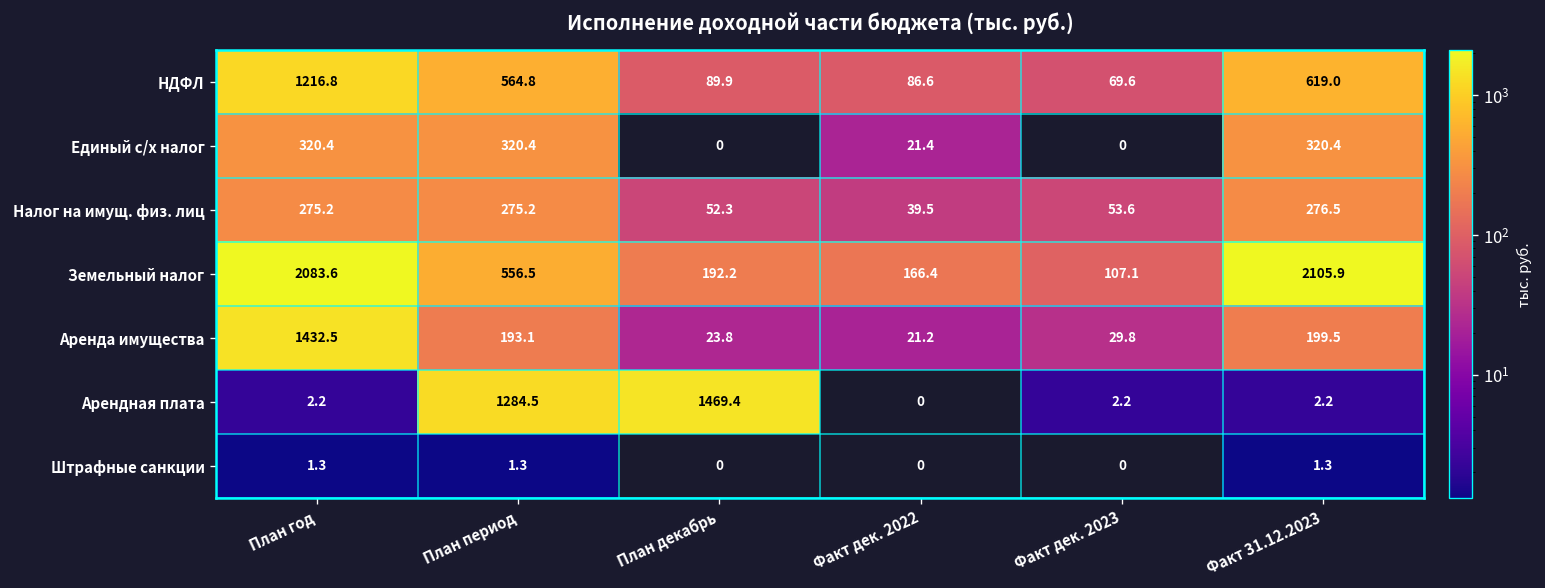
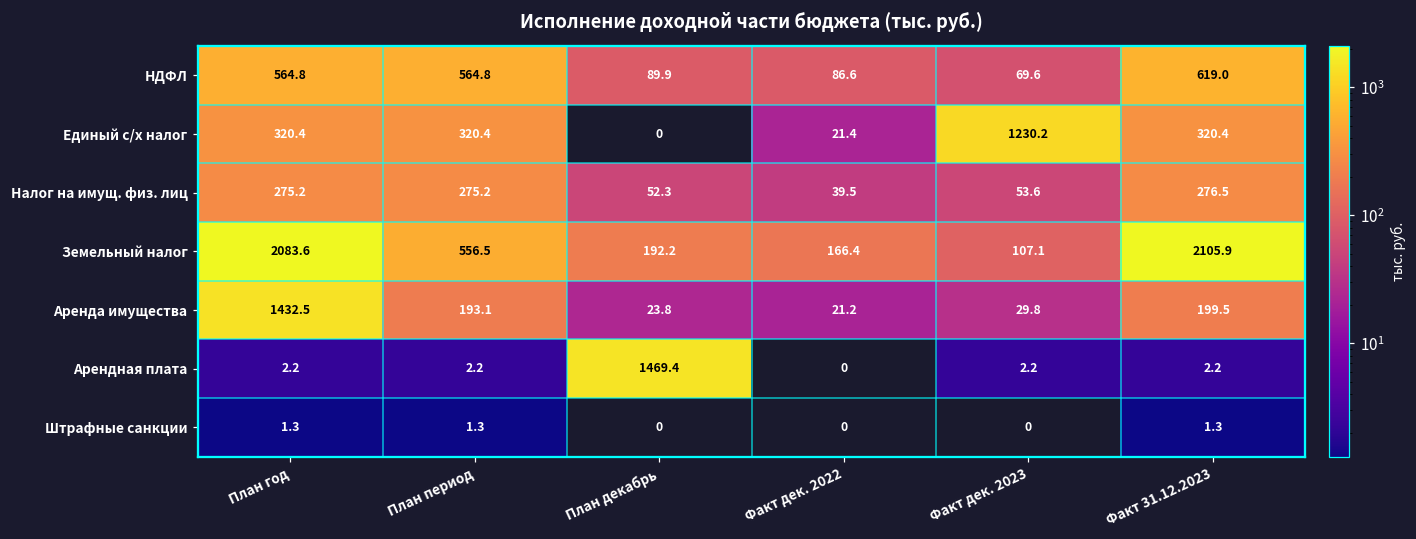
НДФЛ, План год: 1216.8 -> 564.8
Единый с/х налог, Факт дек. 2023: 0 -> 1230.2
Арендная плата, План период: 1284.5 -> 2.2
